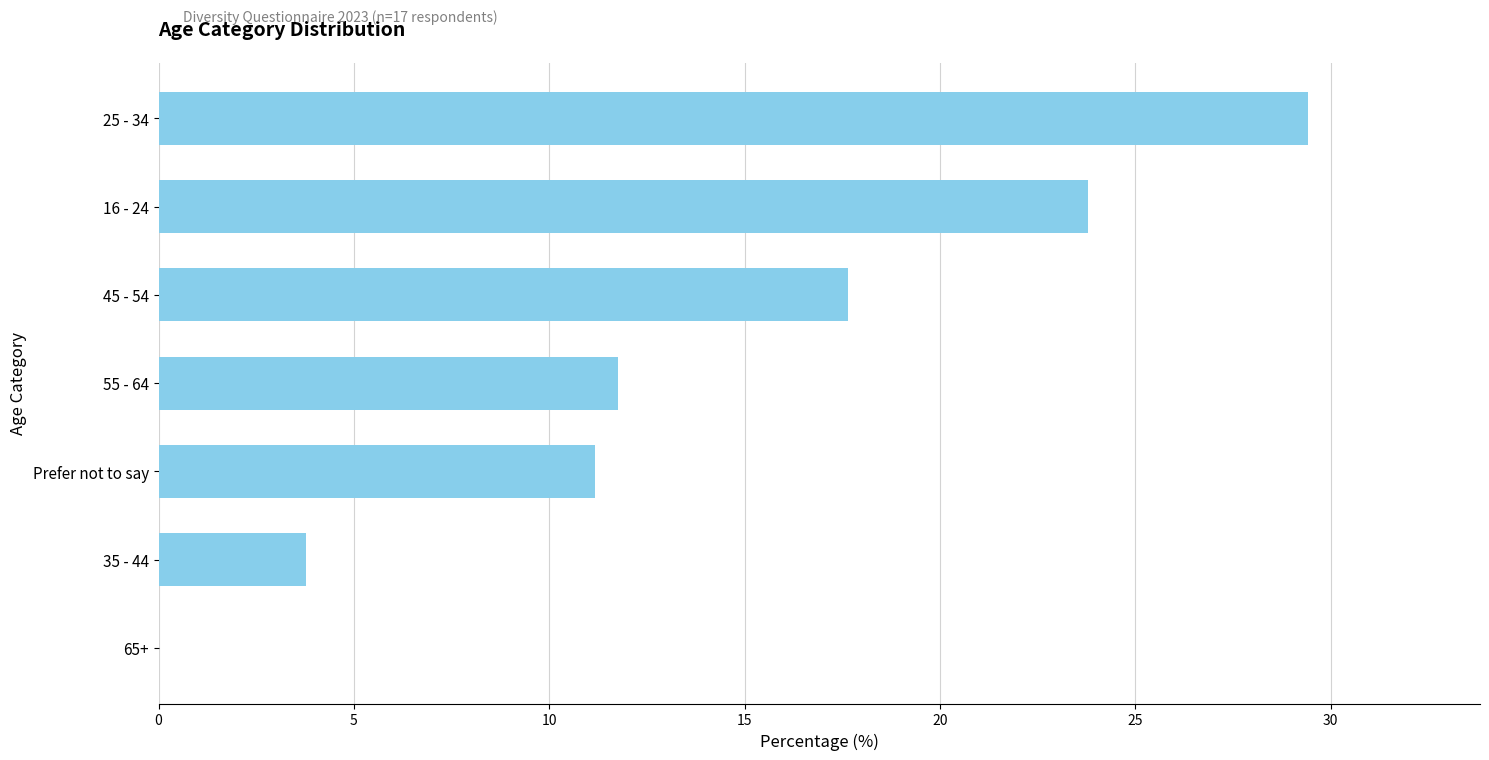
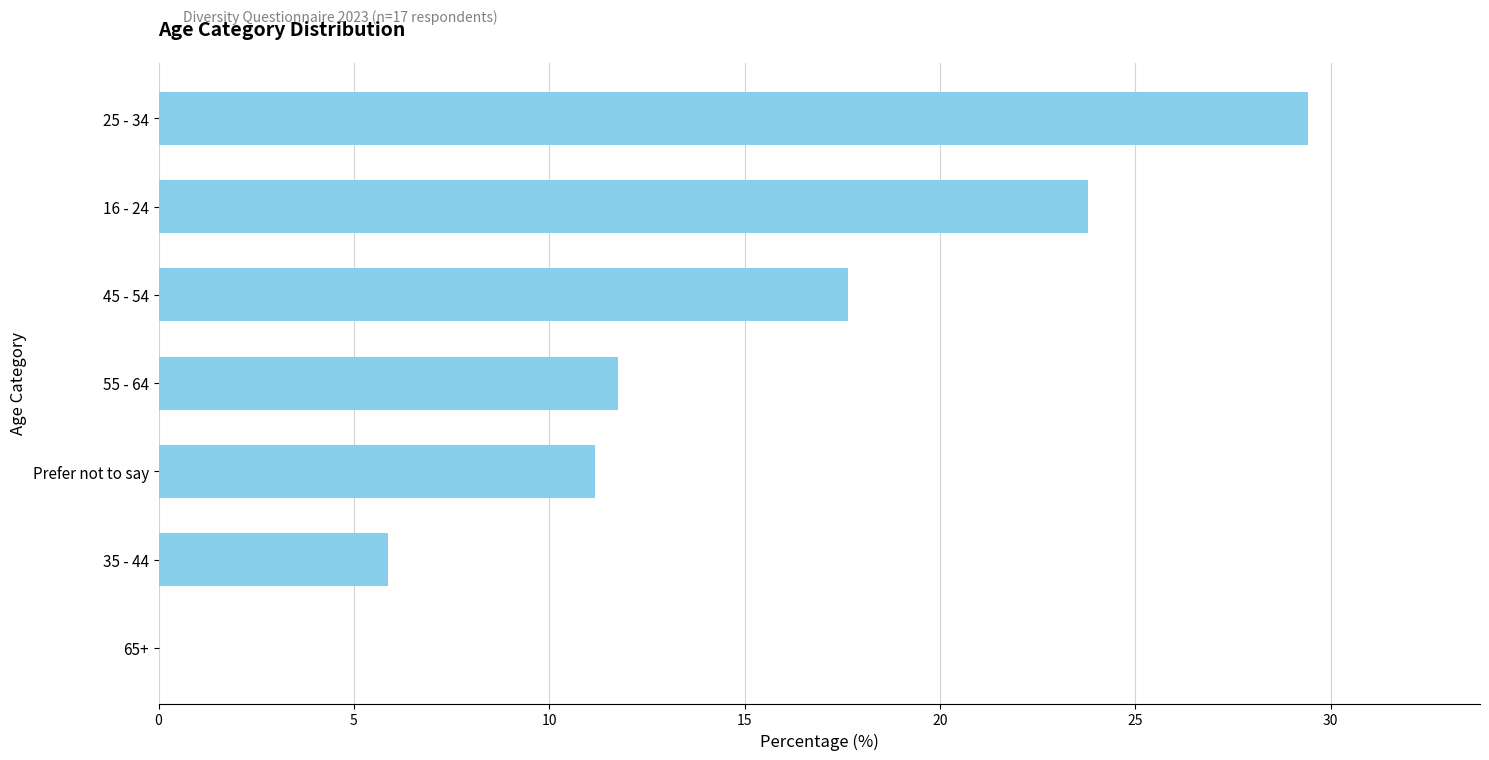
35 - 44: 3.8 -> 5.9
